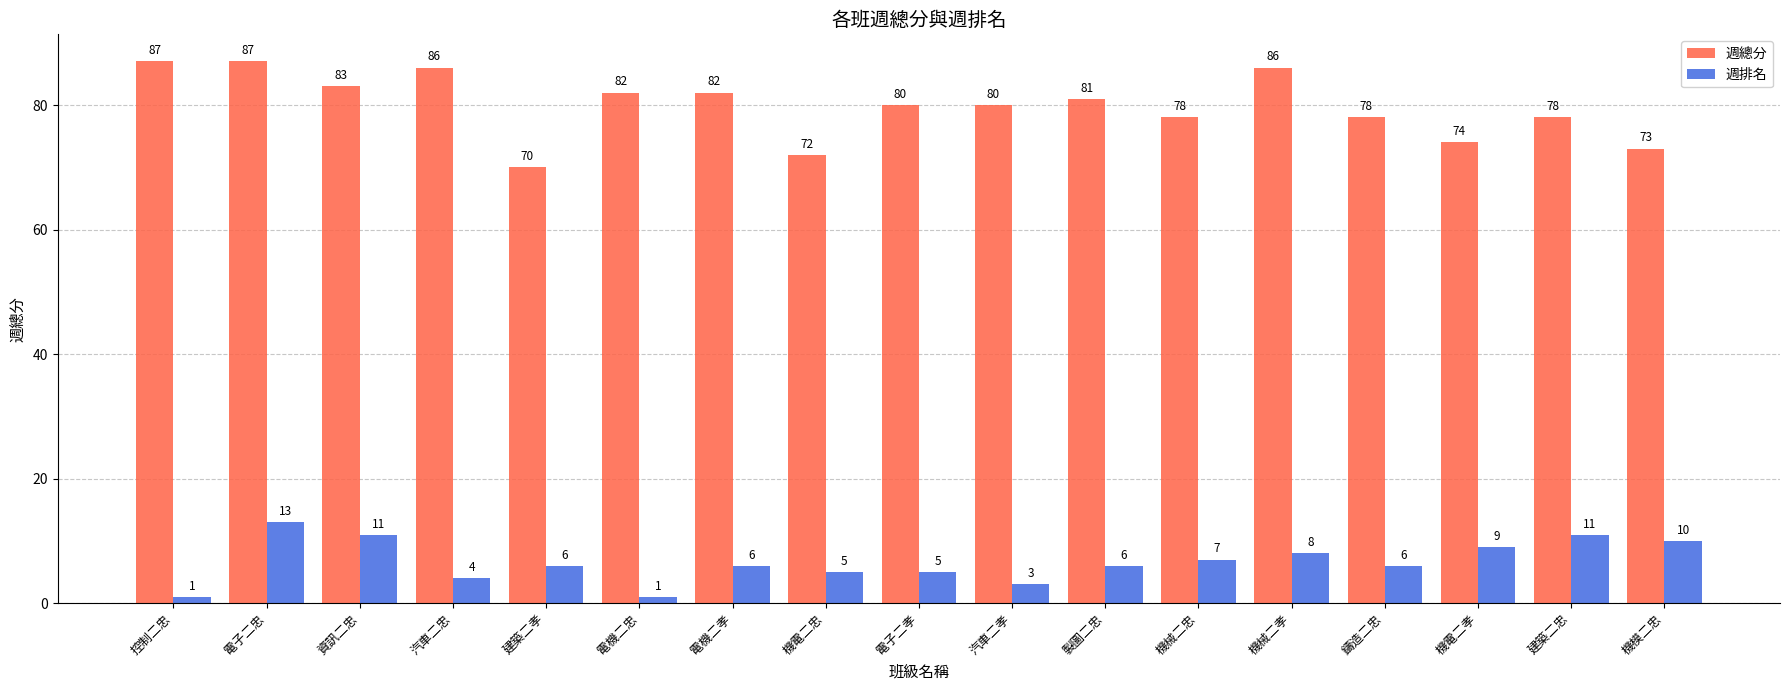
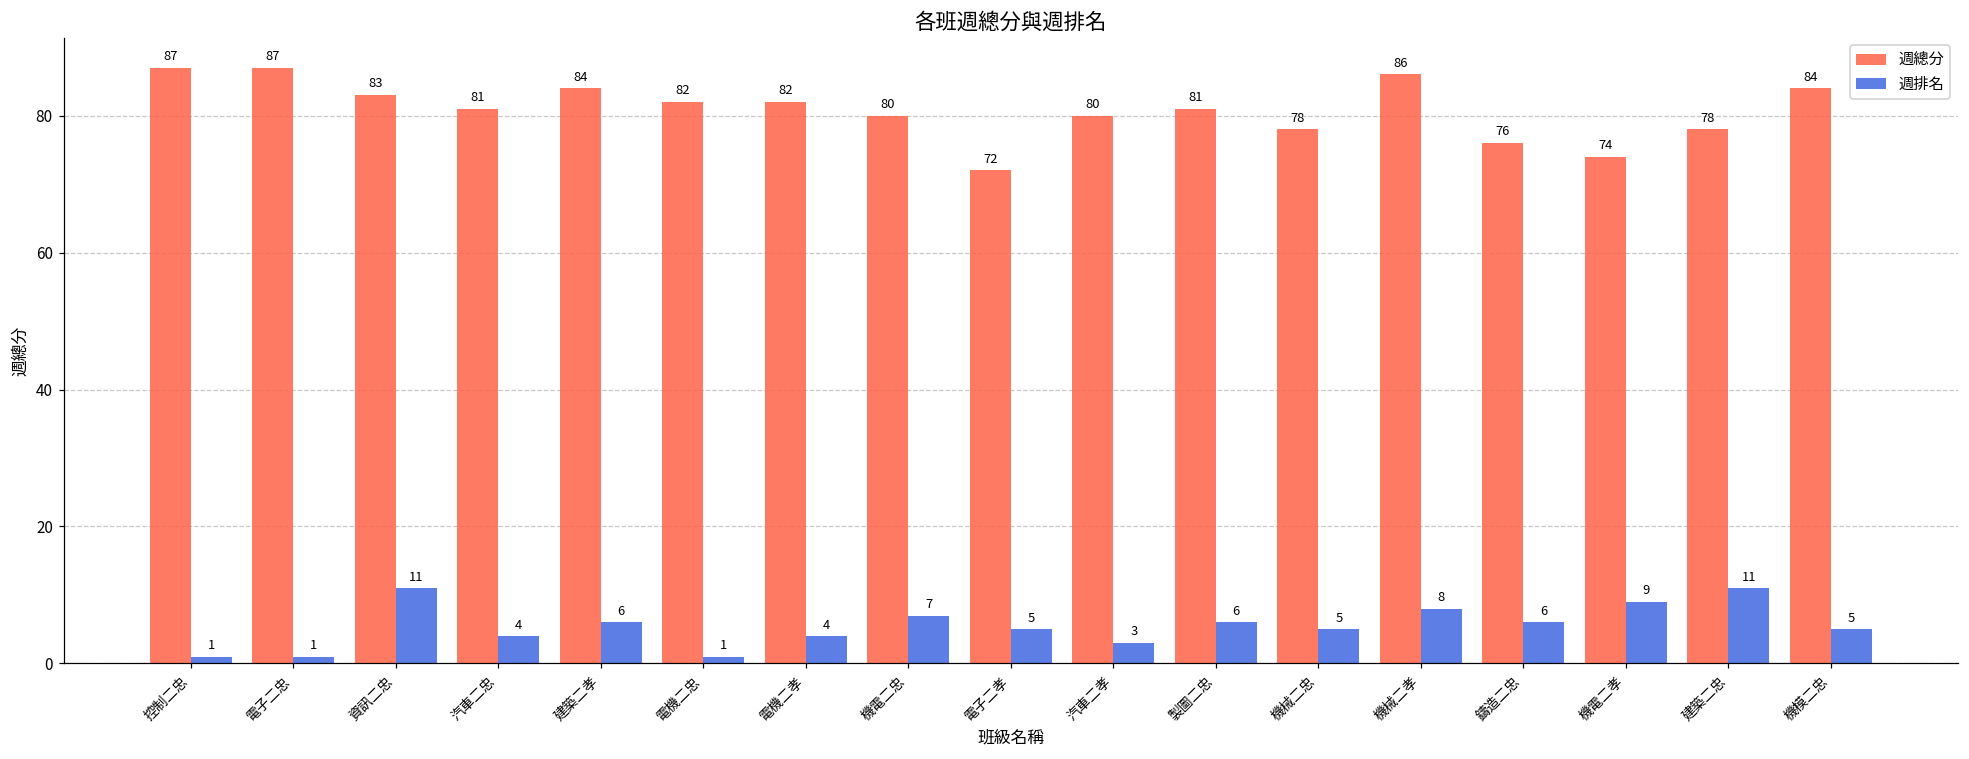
週排名, 電子二忠: 13 -> 1
週總分, 汽車二忠: 86 -> 81
週總分, 建築二孝: 70 -> 84
週排名, 電機二孝: 6 -> 4
週總分, 機電二忠: 72 -> 80
週排名, 機電二忠: 5 -> 7
週總分, 電子二孝: 80 -> 72
週排名, 機械二忠: 7 -> 5
週總分, 鑄造二忠: 78 -> 76
週總分, 機模二忠: 73 -> 84
週排名, 機模二忠: 10 -> 5
